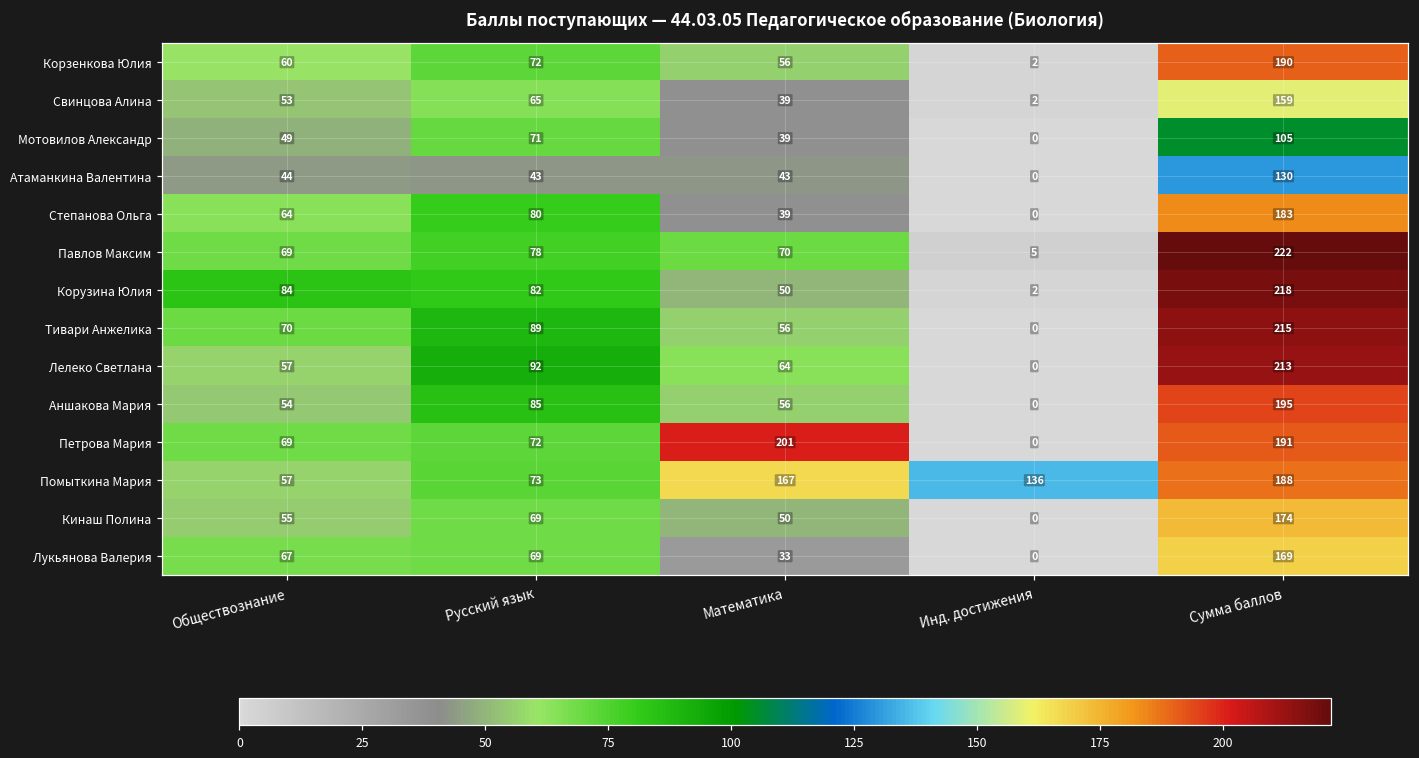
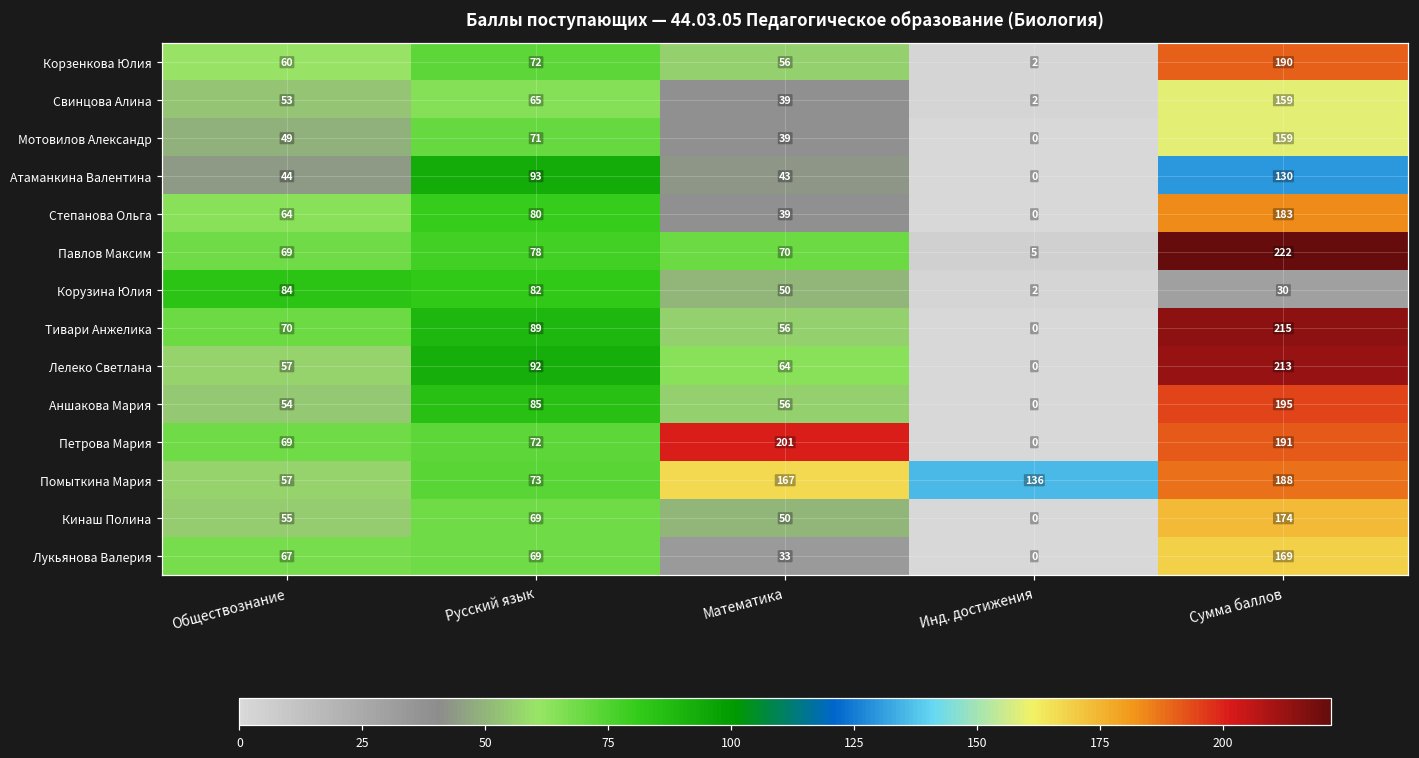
Мотовилов Александр, Сумма баллов: 105 -> 159
Атаманкина Валентина, Русский язык: 43 -> 93
Корузина Юлия, Сумма баллов: 218 -> 30
